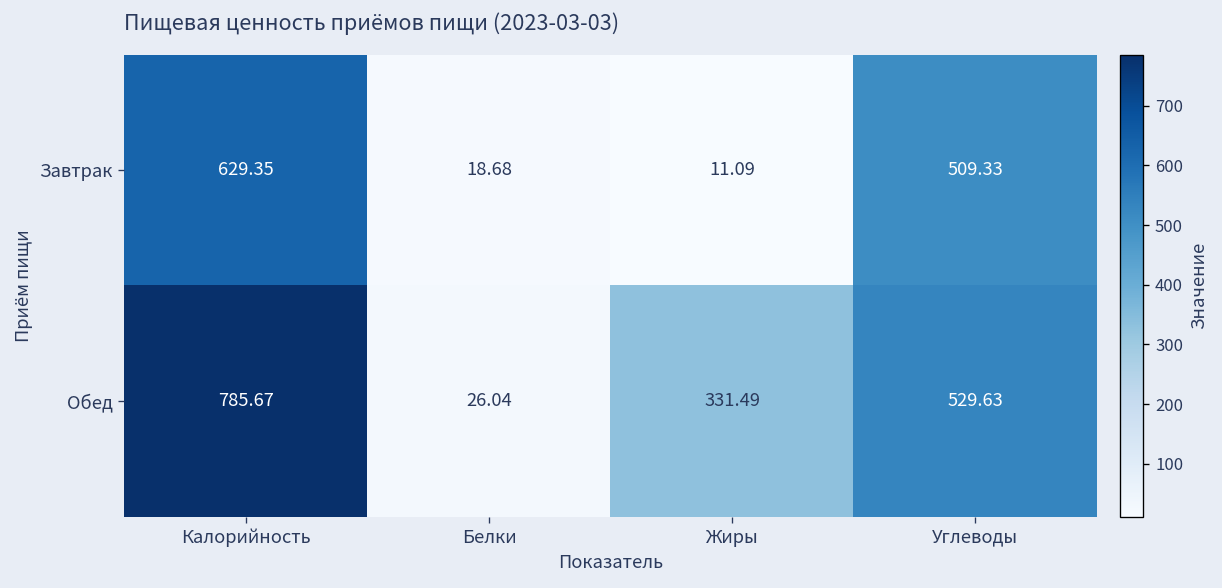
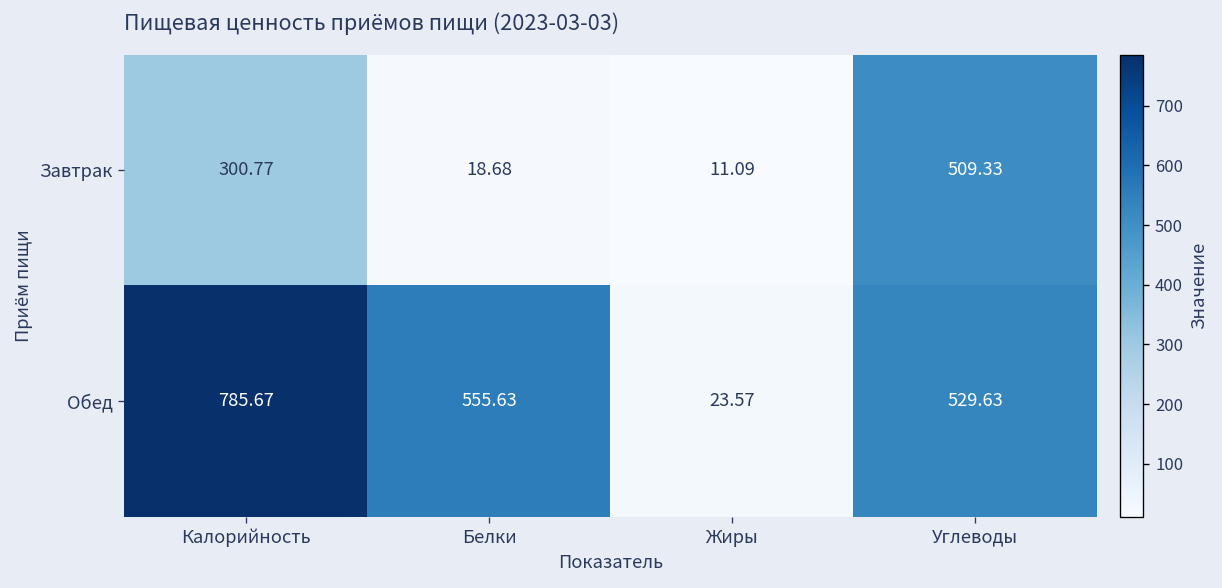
Завтрак, Калорийность: 629.35 -> 300.77
Обед, Белки: 26.04 -> 555.63
Обед, Жиры: 331.49 -> 23.57
